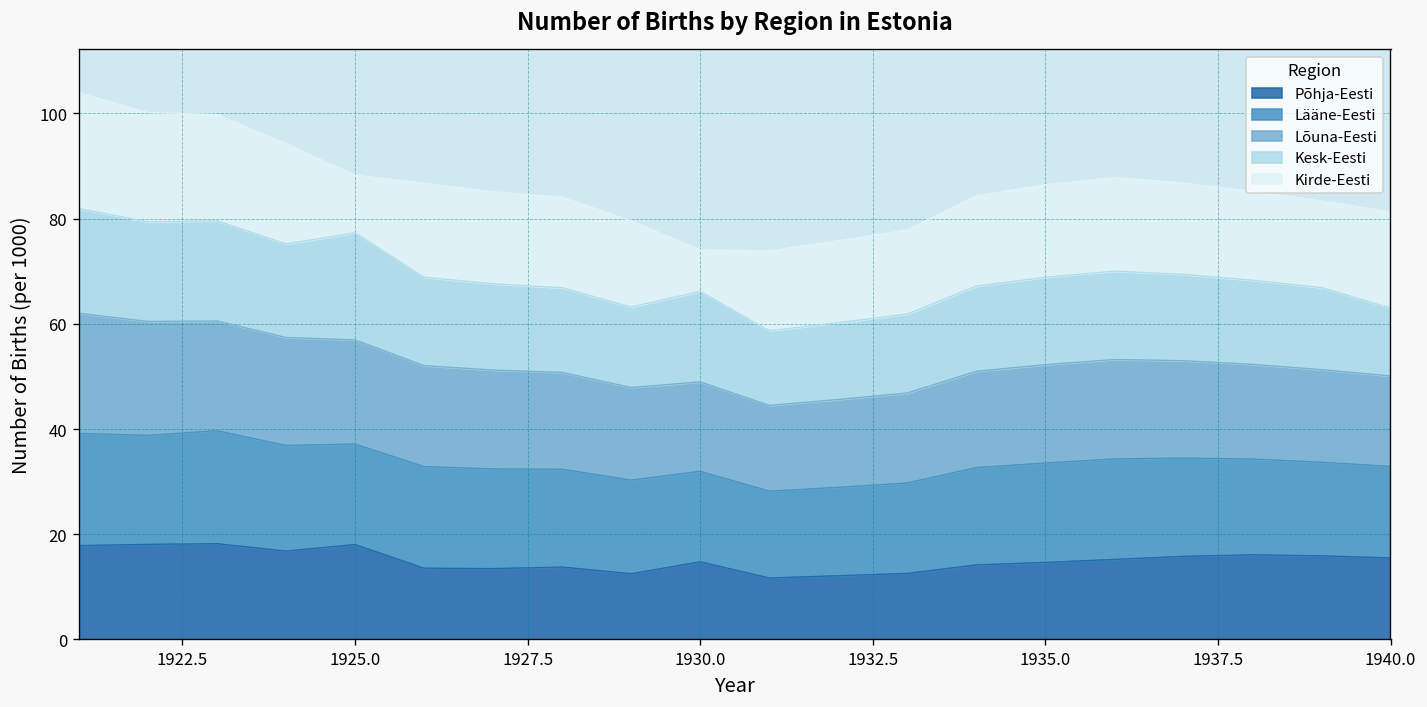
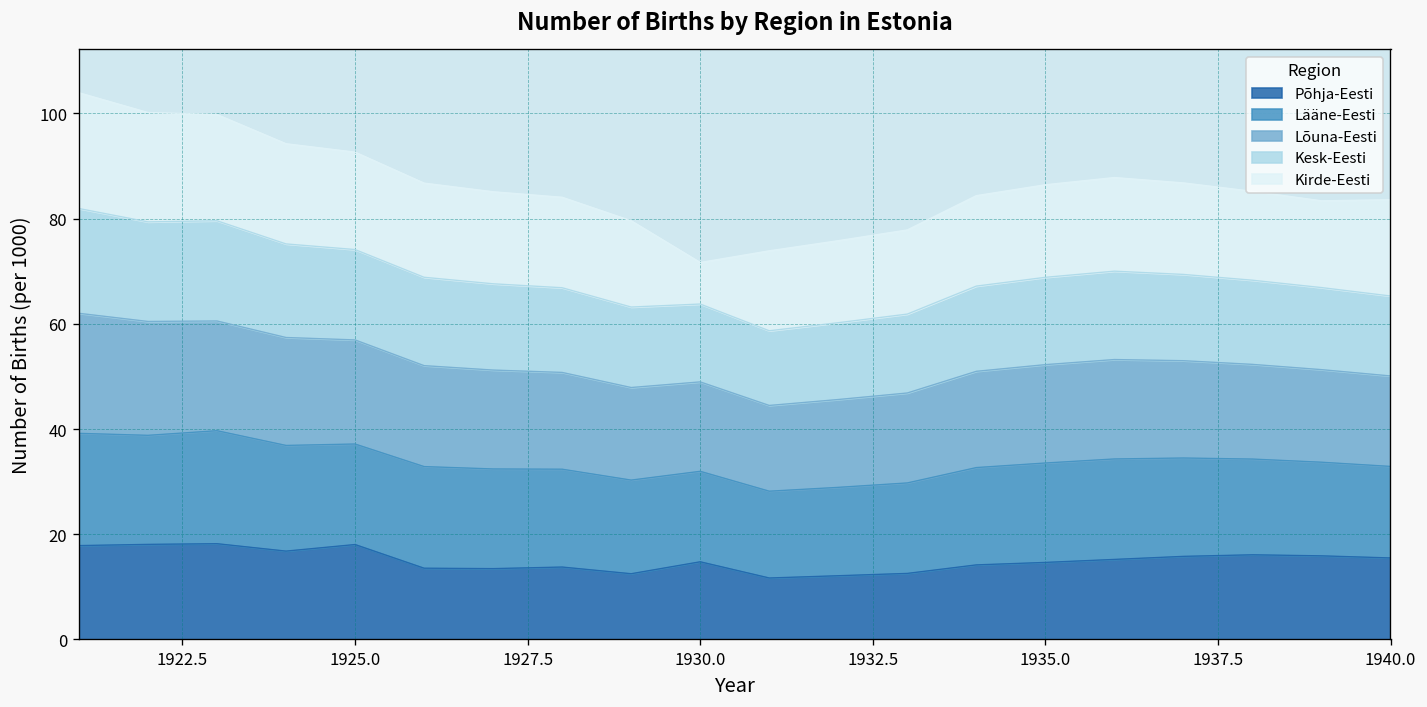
Kesk-Eesti, 1925.0: 20 -> 17
Kirde-Eesti, 1925.0: 11 -> 19
Kesk-Eesti, 1930.0: 17 -> 15
Kesk-Eesti, 1940.0: 13 -> 15
